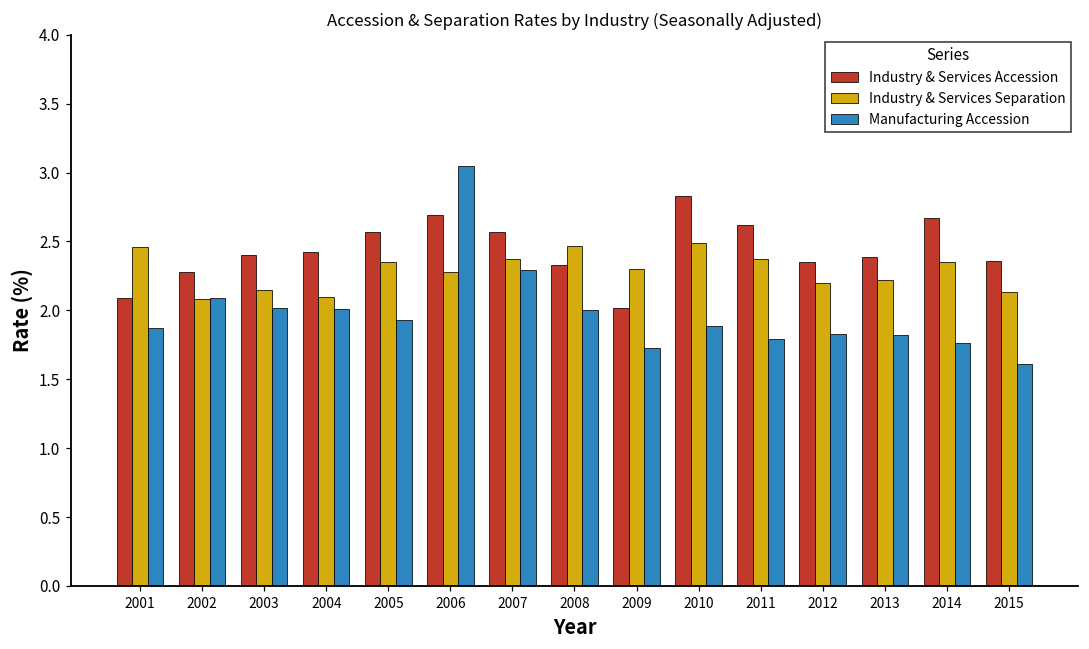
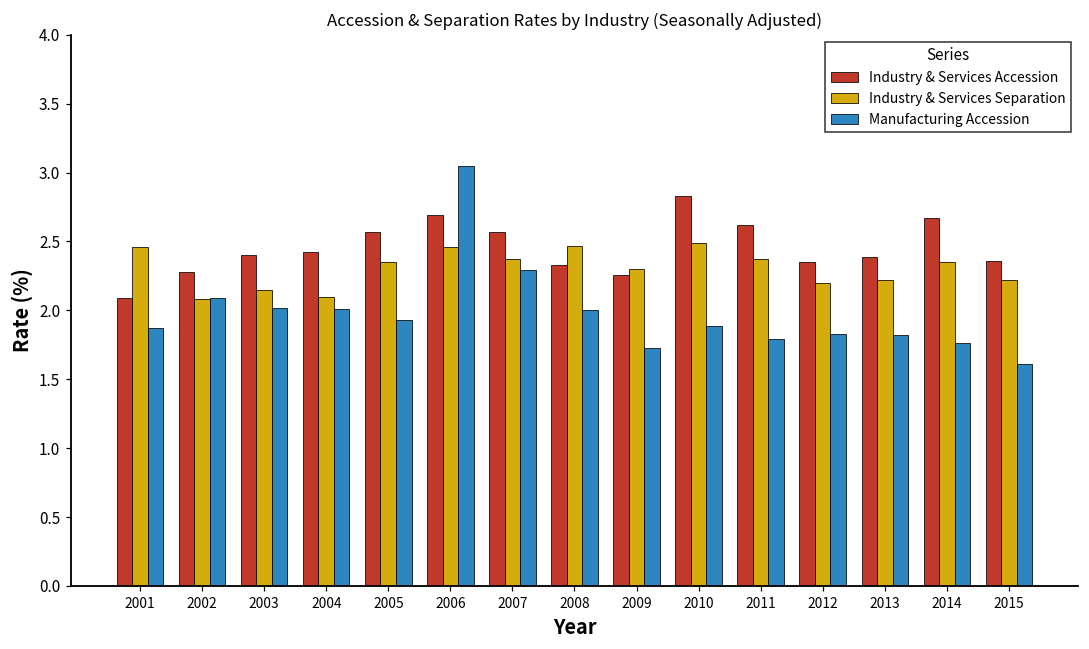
Industry & Services Separation, 2006: 2.28 -> 2.46
Industry & Services Accession, 2009: 2.02 -> 2.26
Industry & Services Separation, 2015: 2.13 -> 2.22
